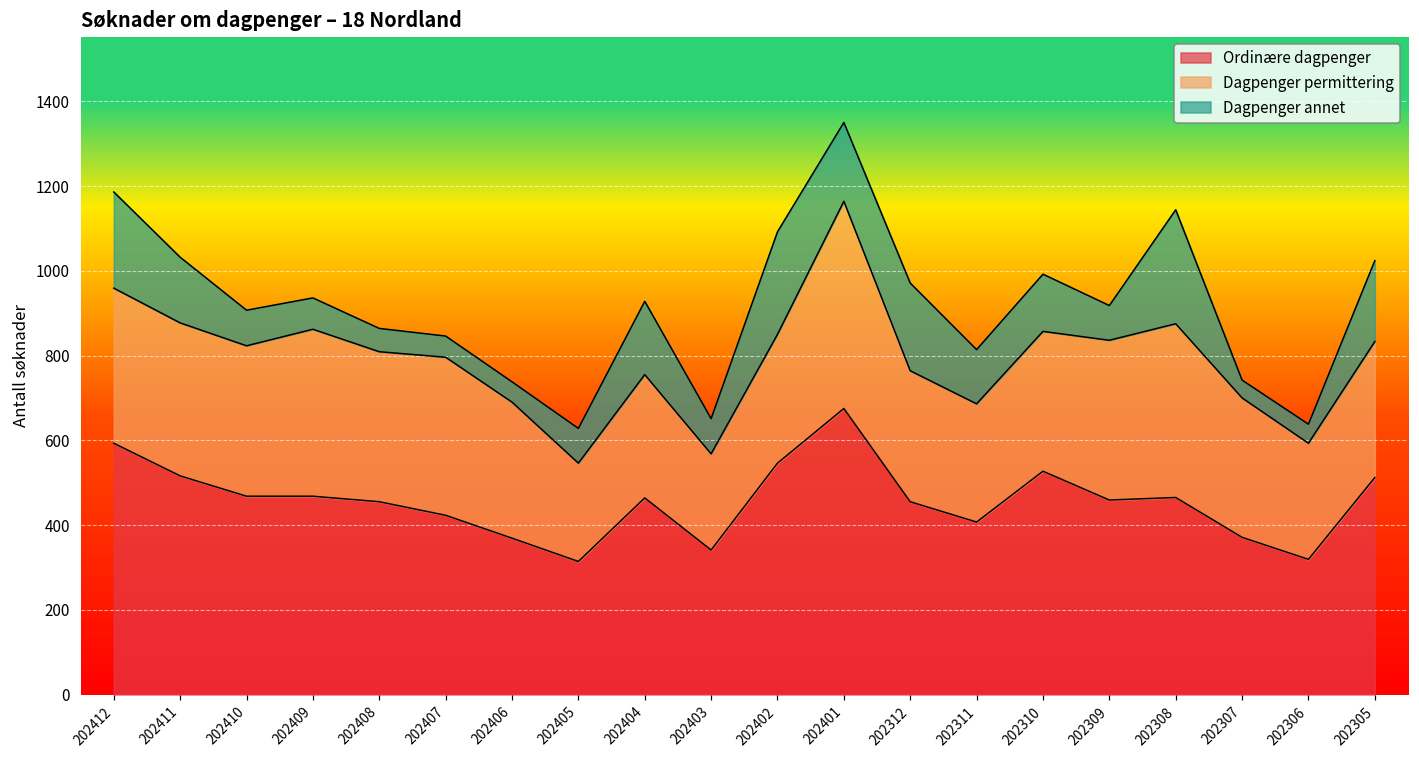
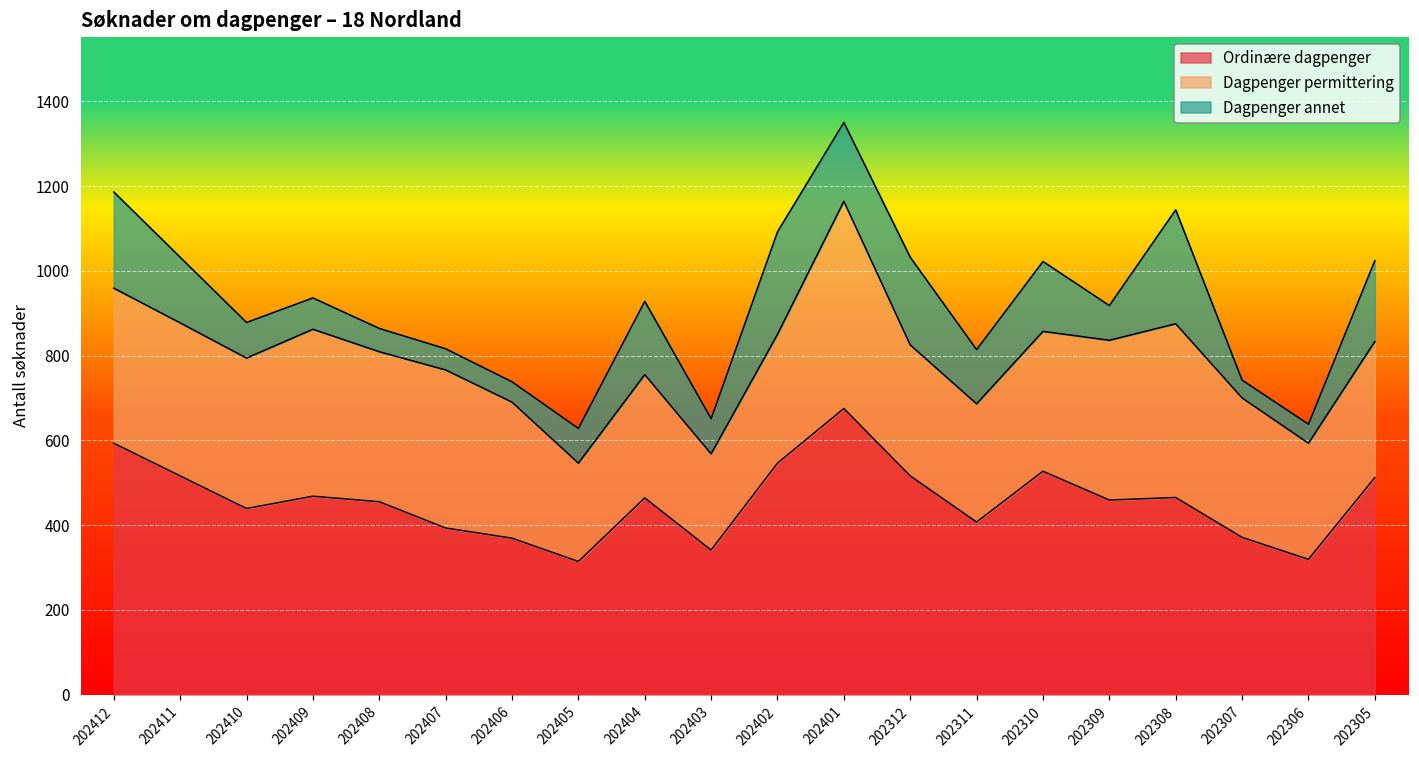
Ordinære dagpenger, 202410: 470 -> 440
Ordinære dagpenger, 202407: 420 -> 390
Ordinære dagpenger, 202312: 460 -> 520
Dagpenger annet, 202310: 140 -> 170
